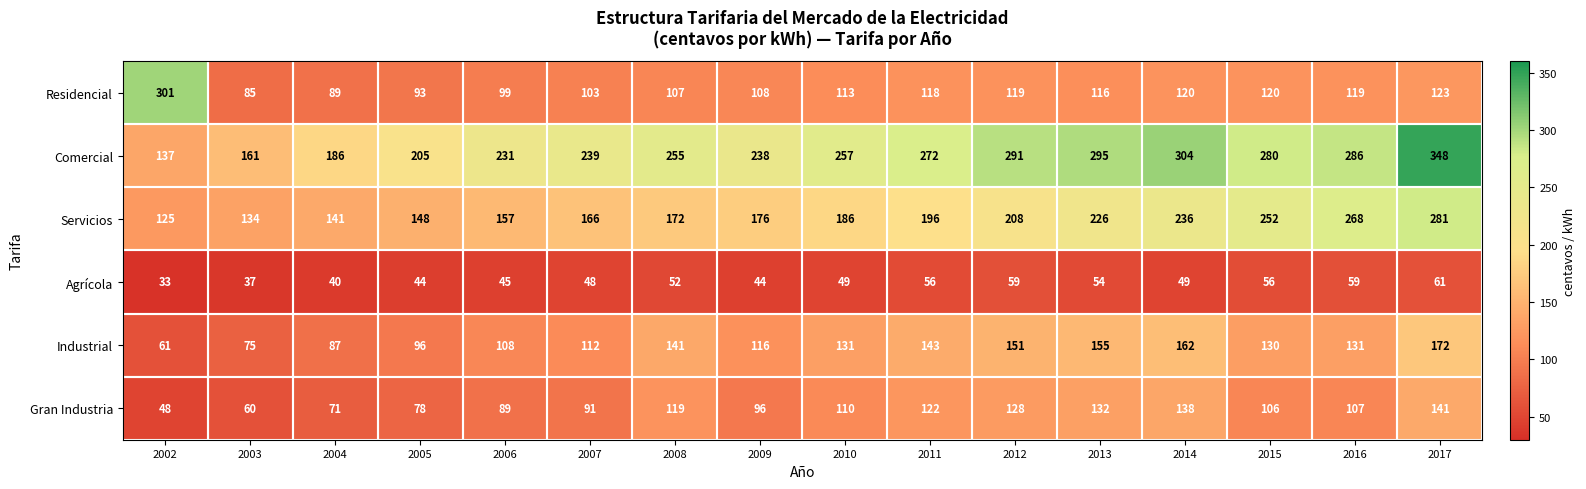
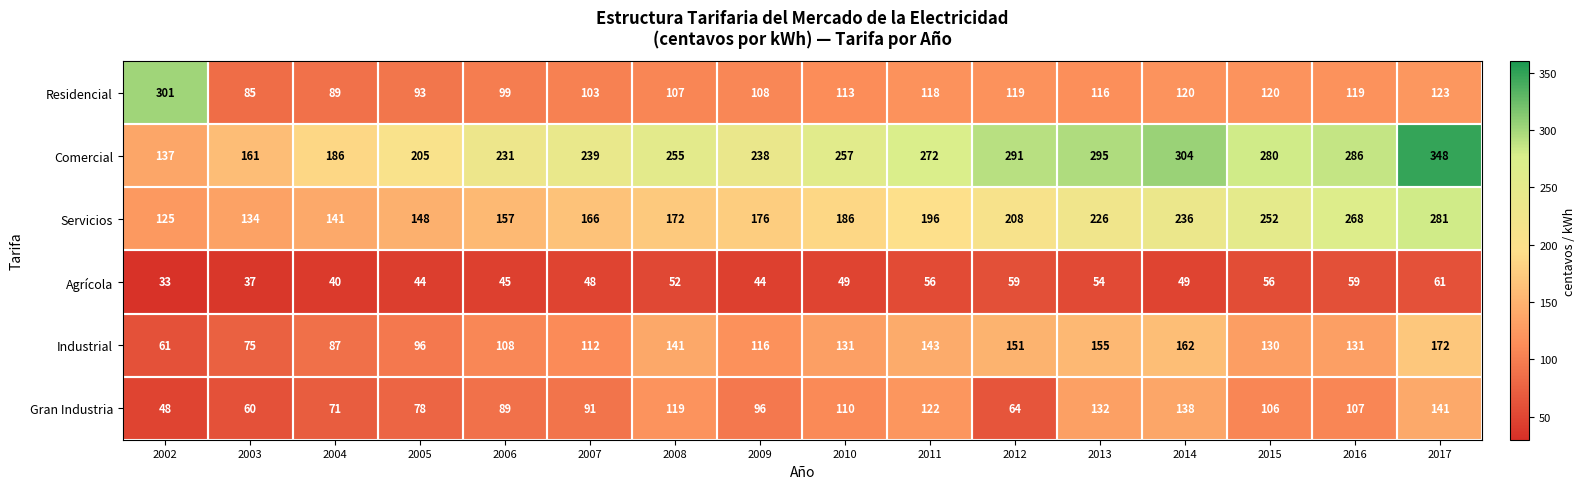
Gran Industria, 2012: 128 -> 64
